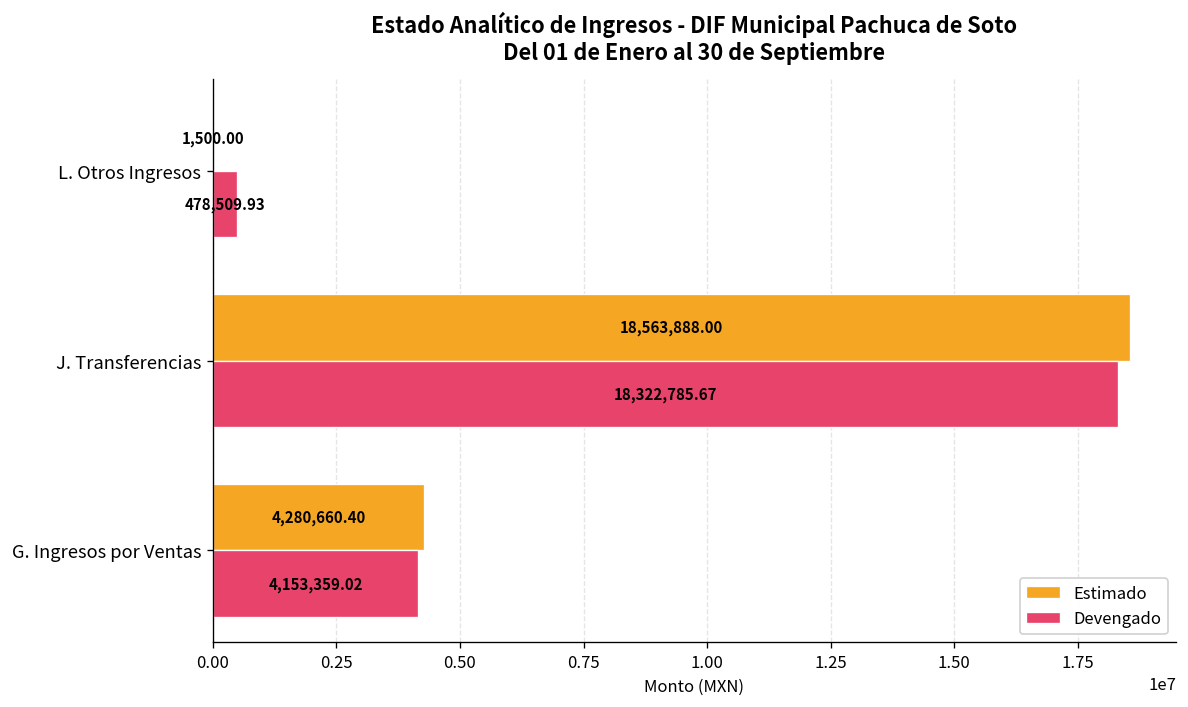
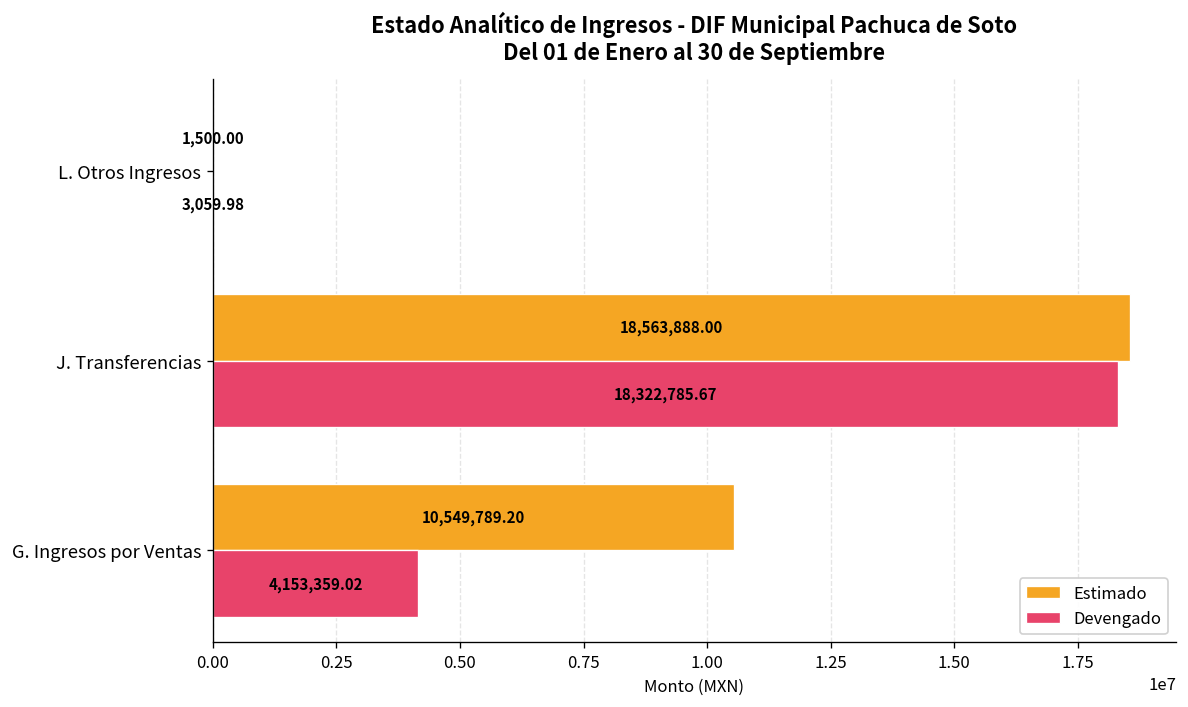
Devengado, L. Otros Ingresos: 478,509.93 -> 3,059.98
Estimado, G. Ingresos por Ventas: 4,280,660.40 -> 10,549,789.20
